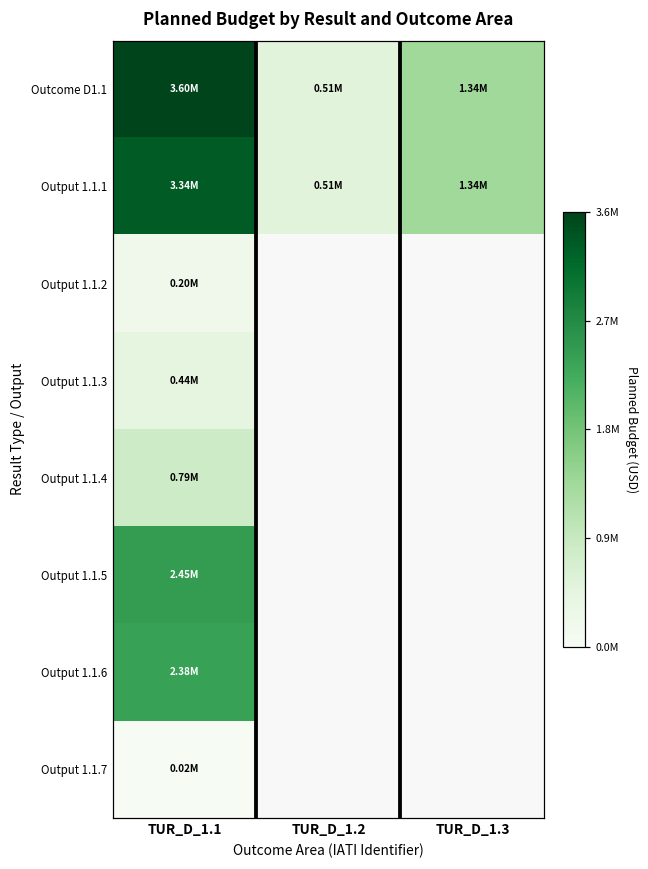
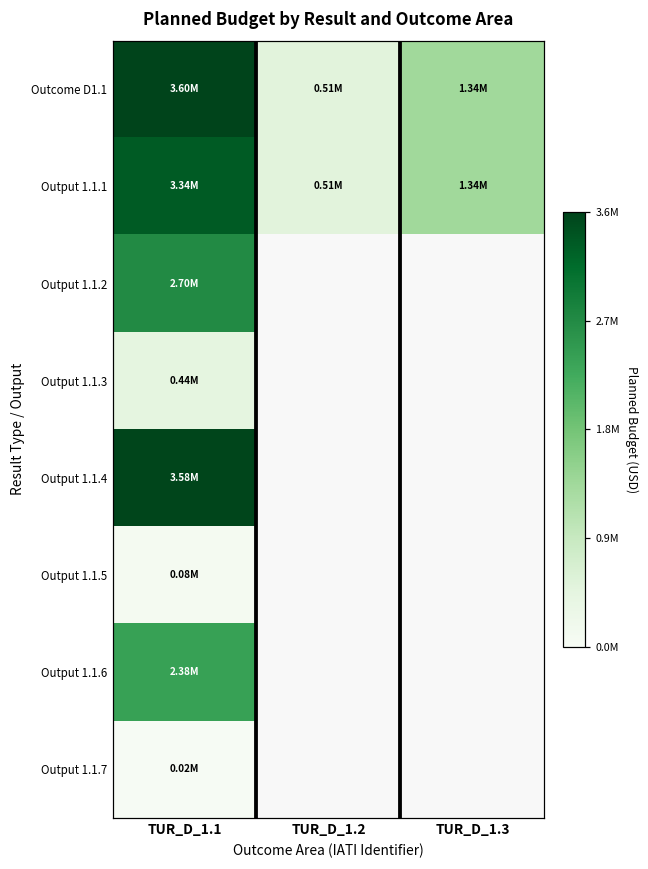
Output 1.1.2, TUR_D_1.1: 0.20M -> 2.70M
Output 1.1.4, TUR_D_1.1: 0.79M -> 3.58M
Output 1.1.5, TUR_D_1.1: 2.45M -> 0.08M
